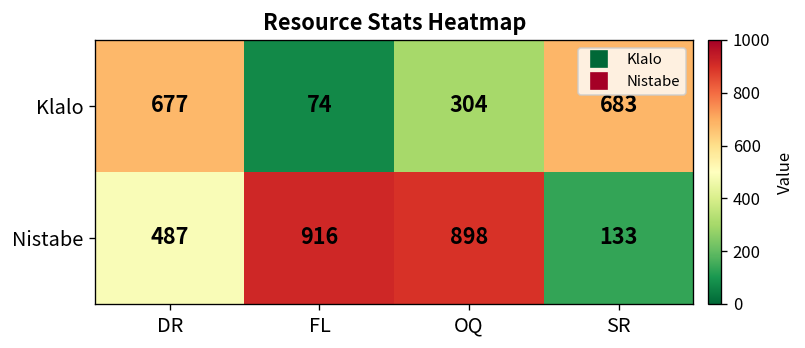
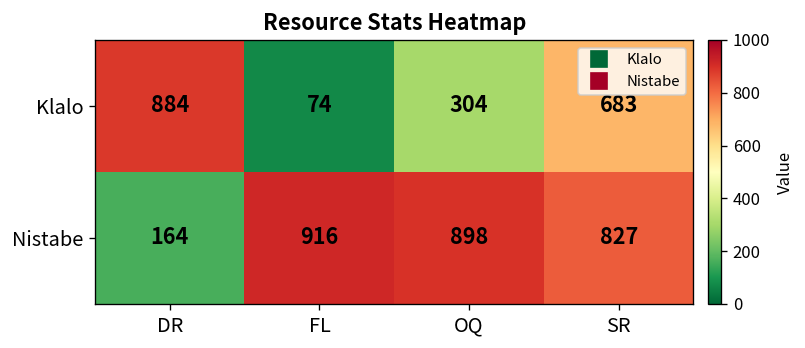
Klalo, DR: 677 -> 884
Nistabe, DR: 487 -> 164
Nistabe, SR: 133 -> 827
